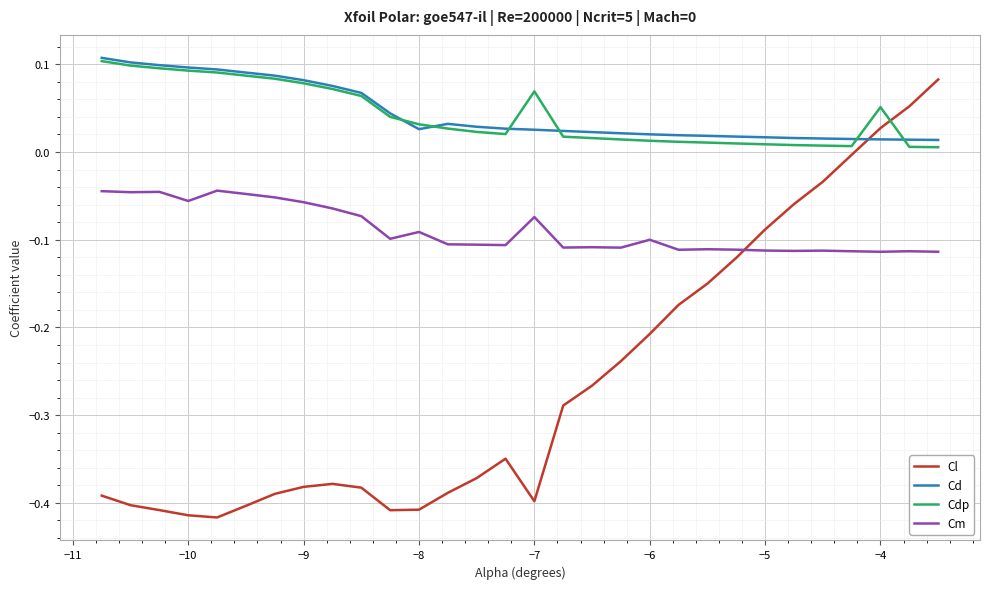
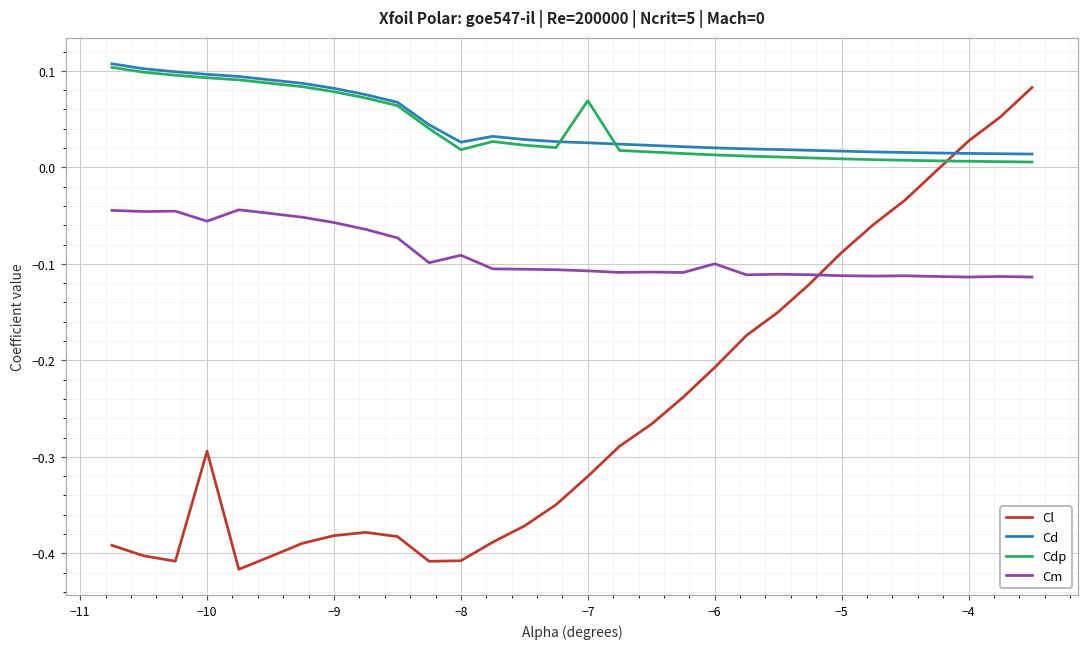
Cl, −10: -0.41 -> -0.29
Cdp, −8: 0.03 -> 0.02
Cl, −7: -0.40 -> -0.32
Cm, −7: -0.07 -> -0.11
Cdp, −4: 0.05 -> 0.01
